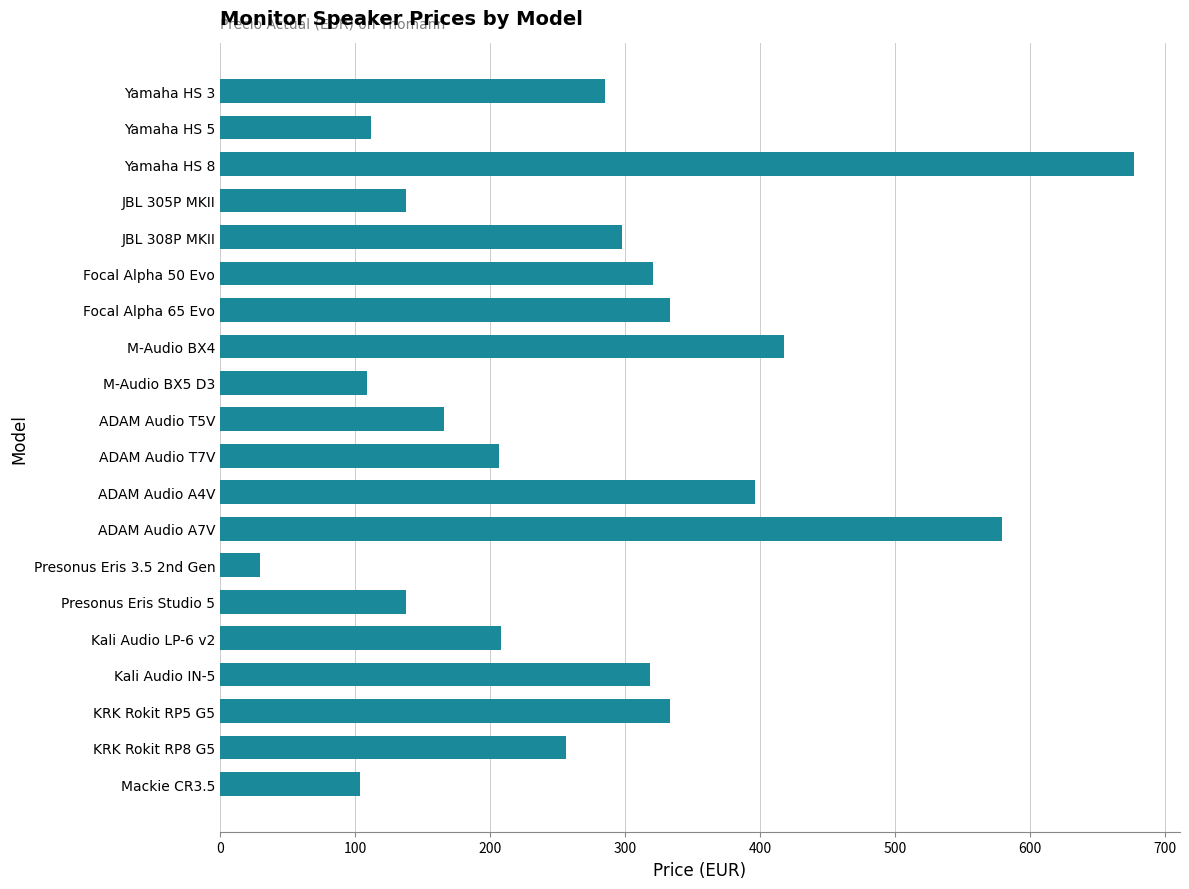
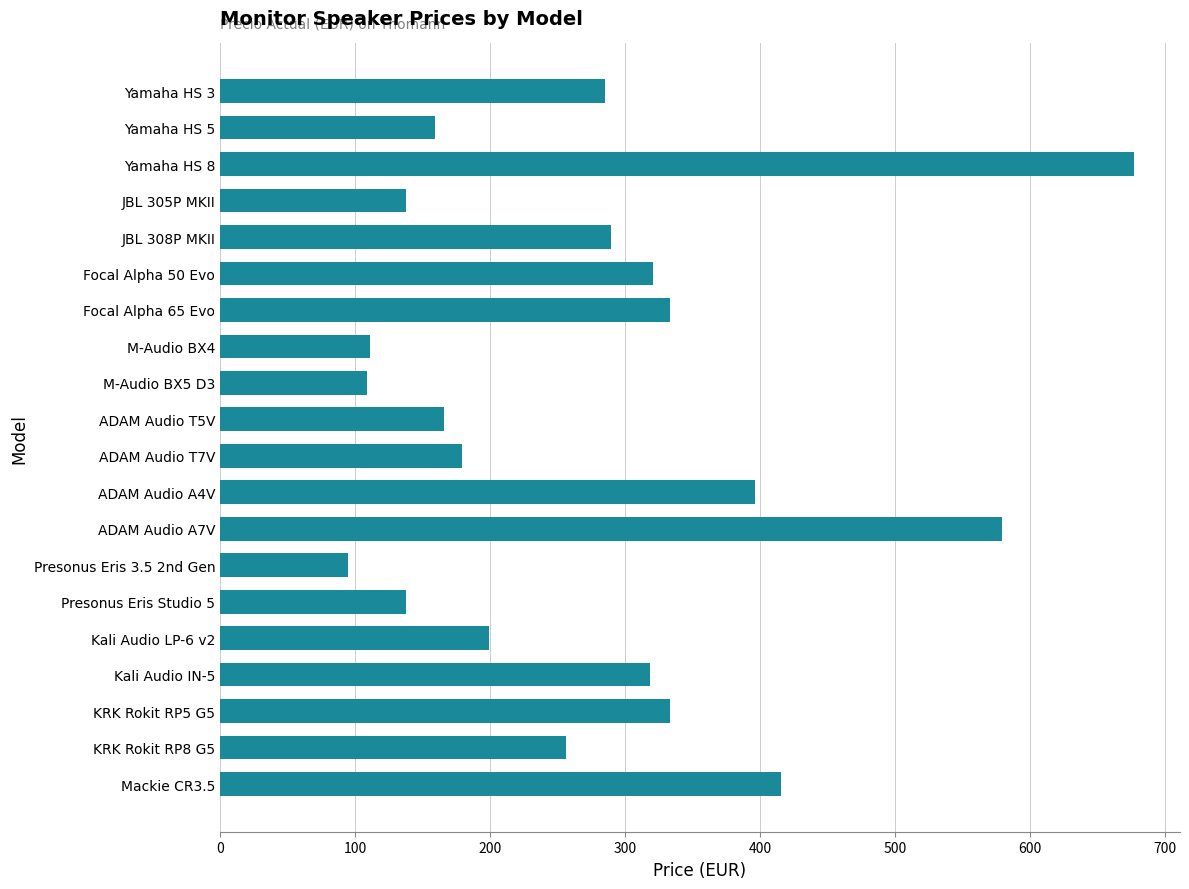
Yamaha HS 5: 112 -> 159
JBL 308P MKII: 298 -> 289
M-Audio BX4: 418 -> 111
ADAM Audio T7V: 207 -> 179
Presonus Eris 3.5 2nd Gen: 29 -> 95
Kali Audio LP-6 v2: 208 -> 199
Mackie CR3.5: 104 -> 416
